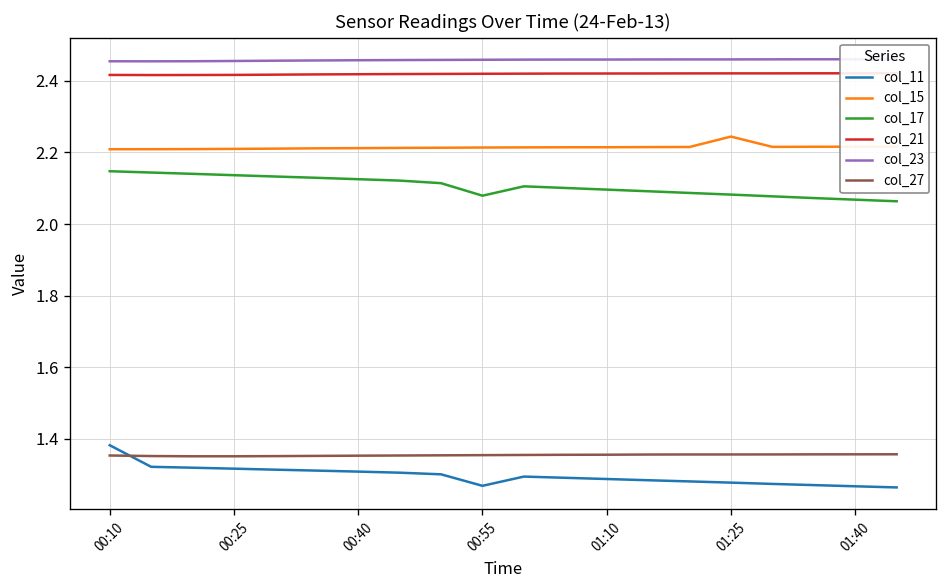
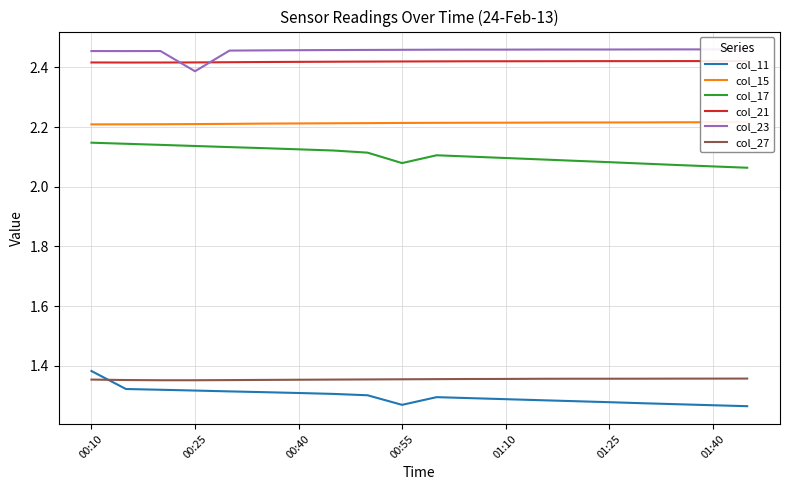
col_23, 00:25: 2.46 -> 2.39
col_15, 01:25: 2.24 -> 2.22
